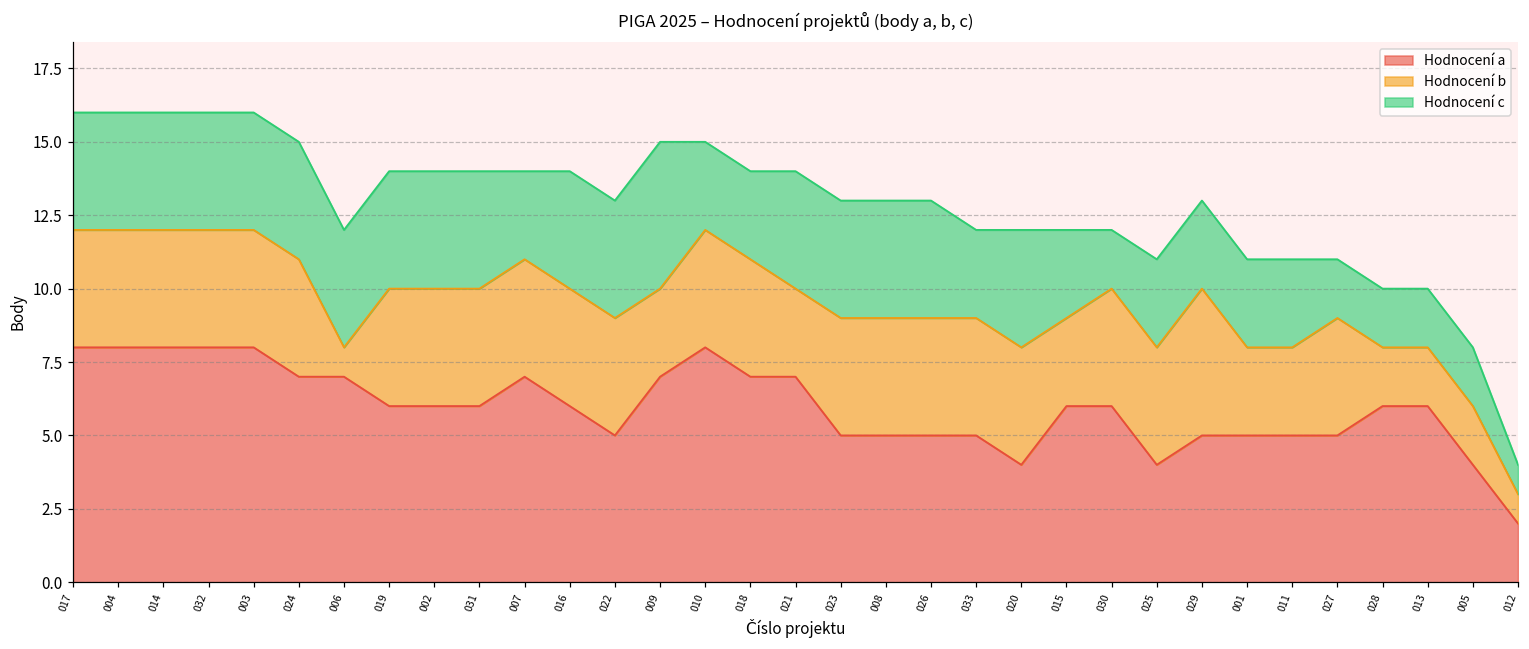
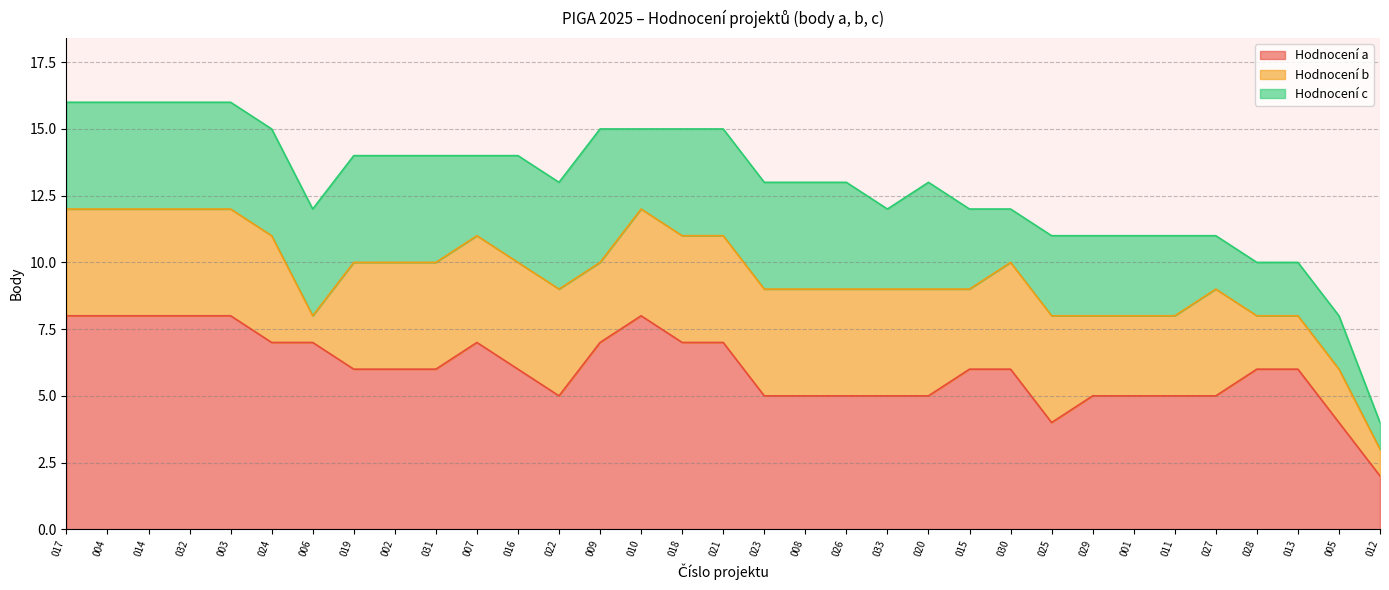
Hodnocení c, 018: 3 -> 4
Hodnocení b, 021: 3 -> 4
Hodnocení a, 020: 4 -> 5
Hodnocení b, 029: 5 -> 3
